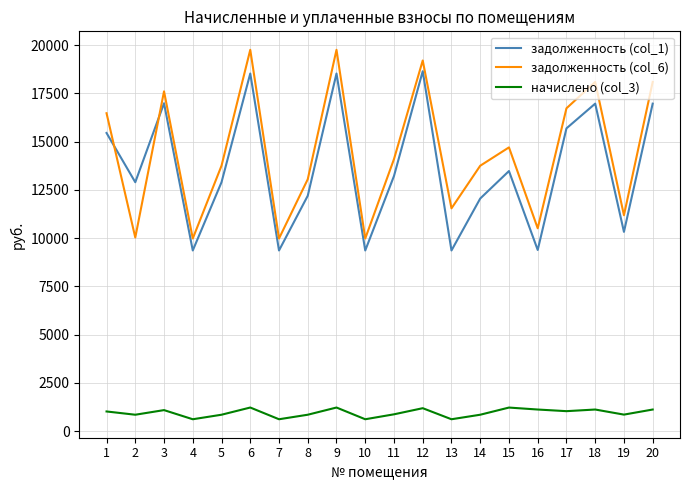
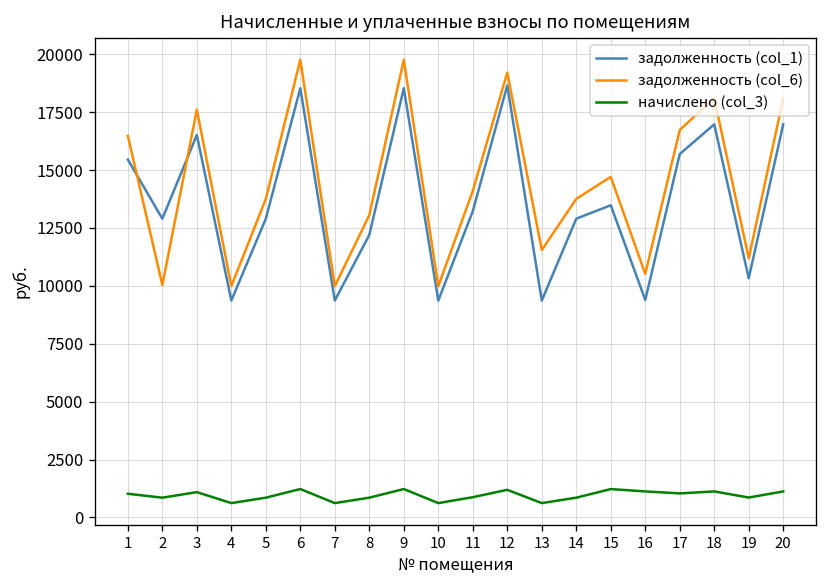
задолженность (col_1), 3: 17000 -> 16500
задолженность (col_1), 14: 12100 -> 12900
